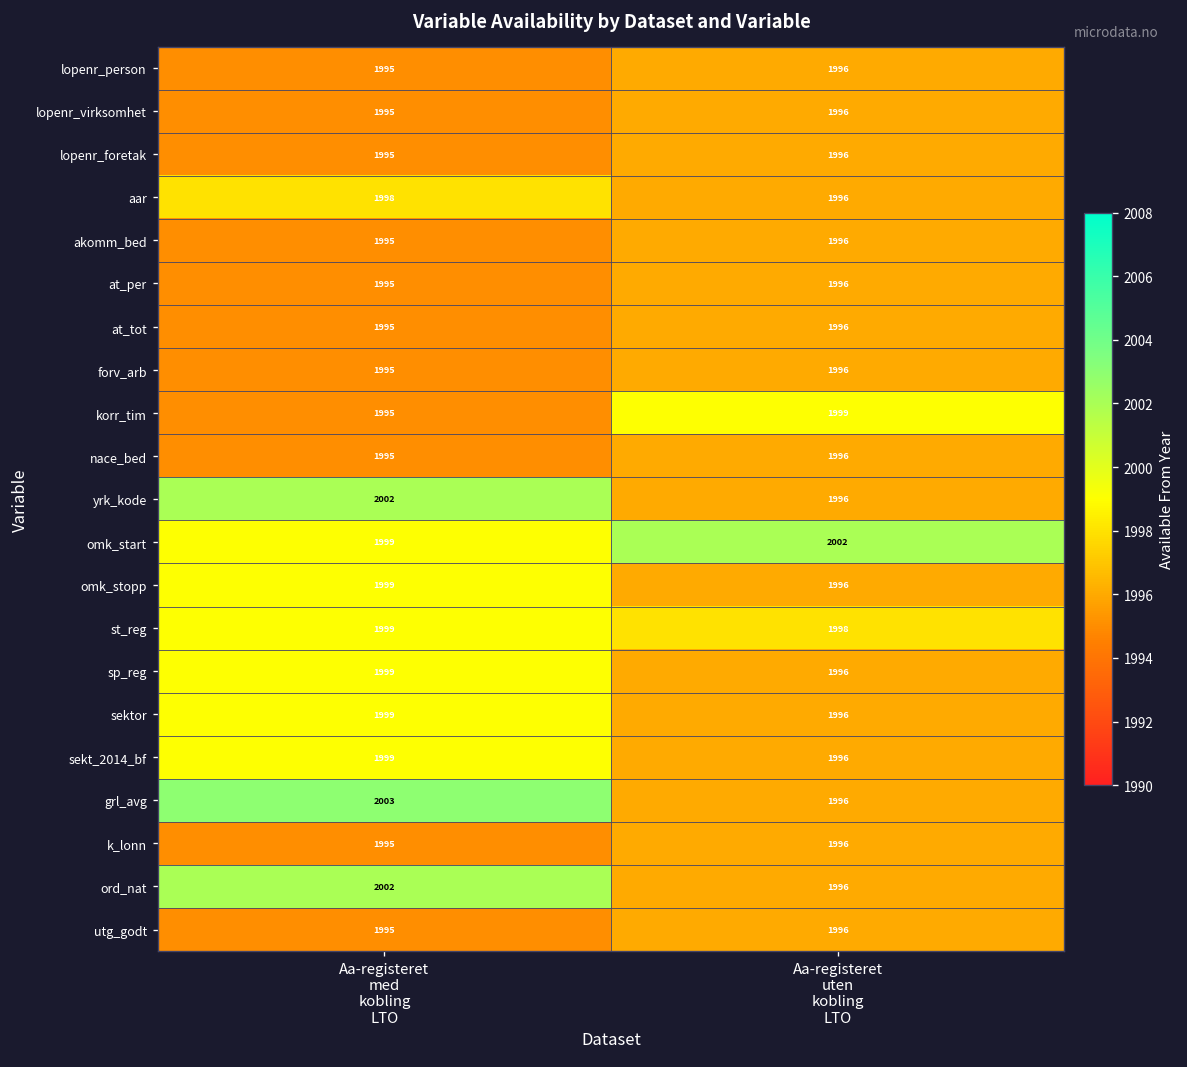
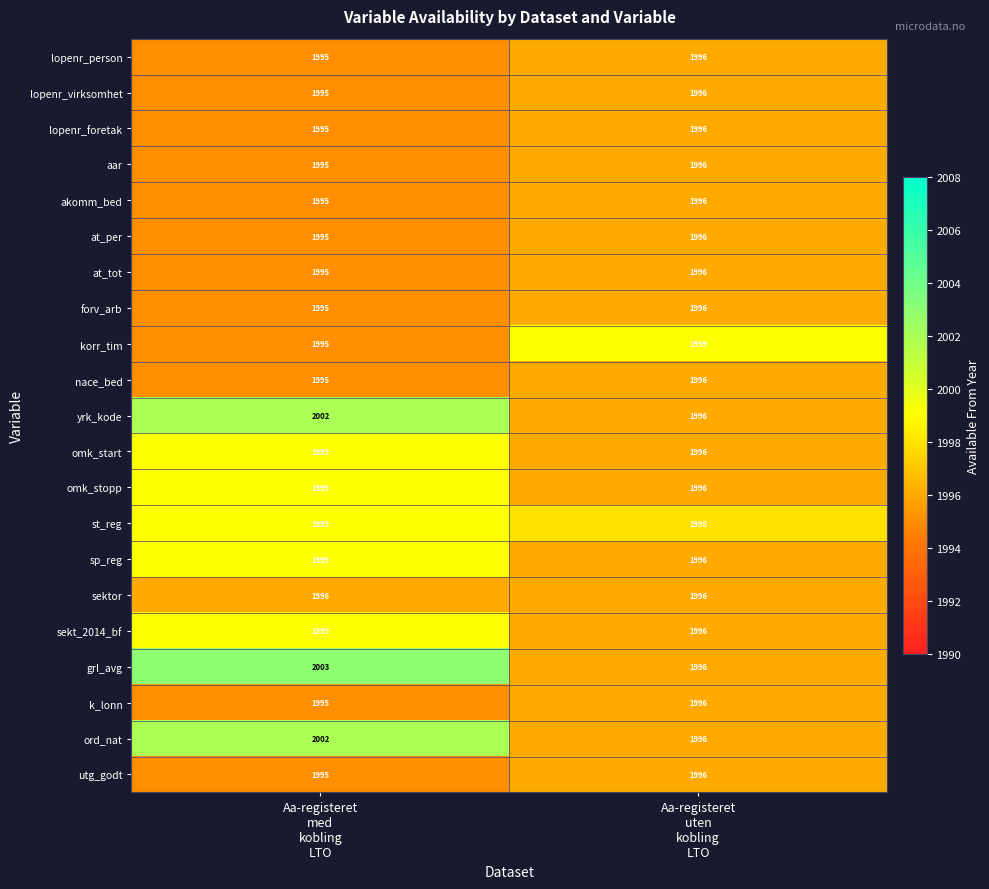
aar, Aa-registeret med kobling LTO: 1998 -> 1995
omk_start, Aa-registeret uten kobling LTO: 2002 -> 1996
sektor, Aa-registeret med kobling LTO: 1999 -> 1996
